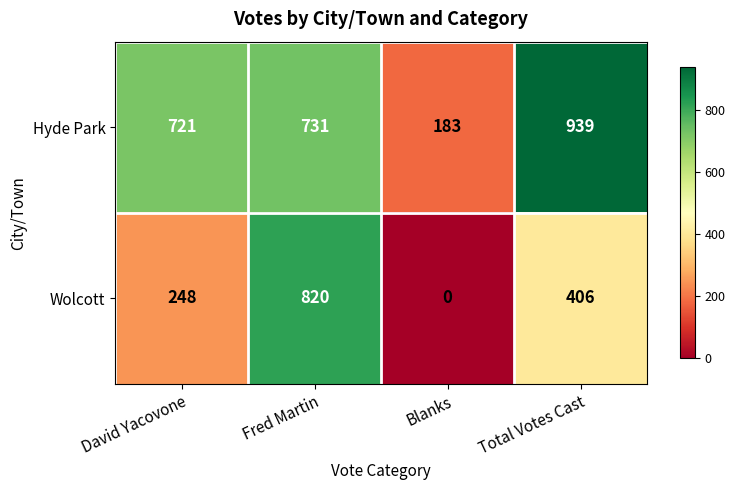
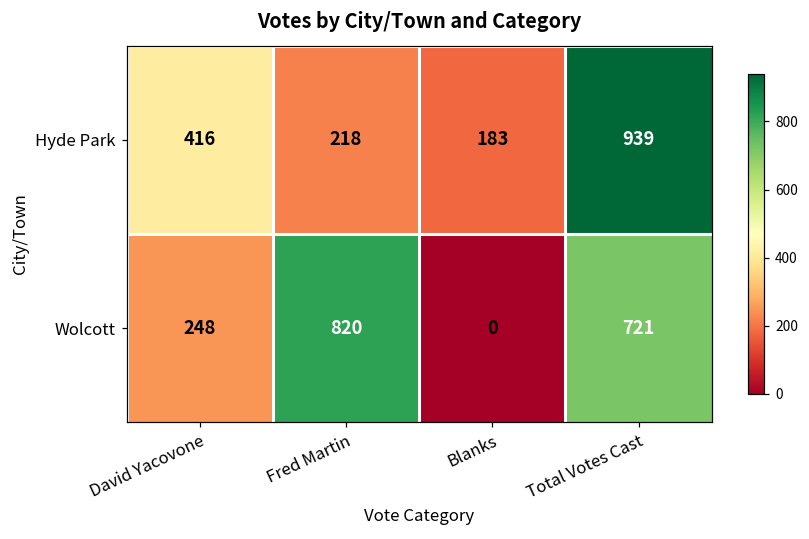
Hyde Park, David Yacovone: 721 -> 416
Hyde Park, Fred Martin: 731 -> 218
Wolcott, Total Votes Cast: 406 -> 721
